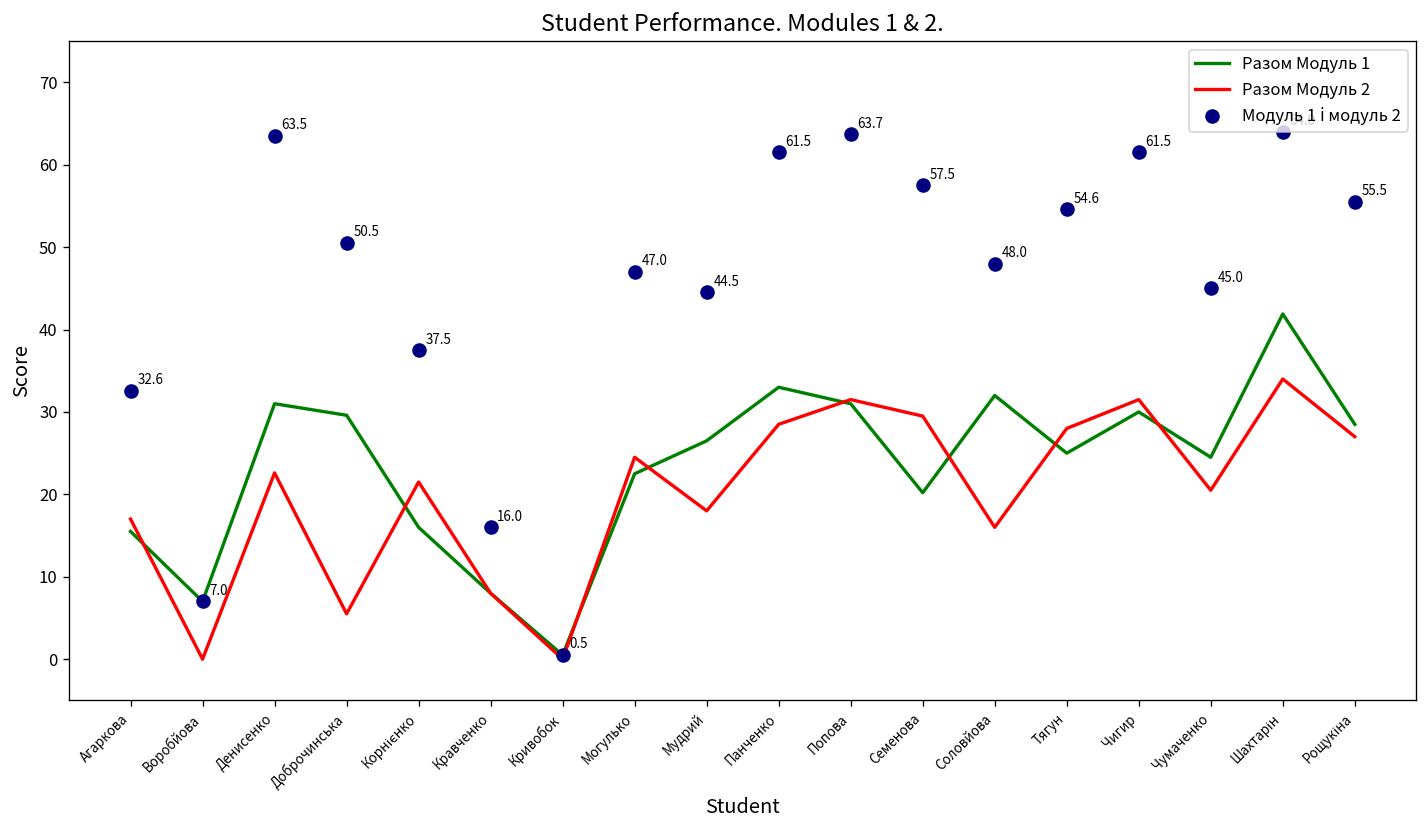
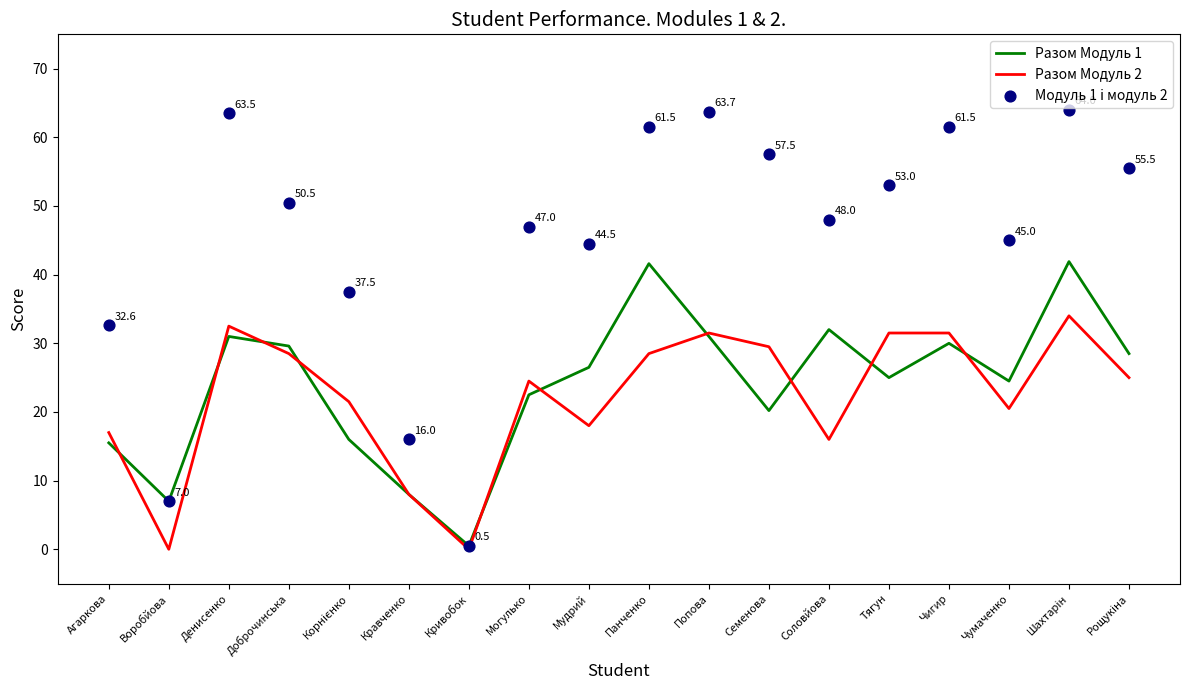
Разом Модуль 2, Денисенко: 23 -> 33
Разом Модуль 2, Доброчинська: 6 -> 29
Разом Модуль 1, Панченко: 33 -> 42
Разом Модуль 2, Тягун: 28 -> 32
Модуль 1 і модуль 2, Тягун: 54.6 -> 53.0
Разом Модуль 2, Рощукіна: 27 -> 25
